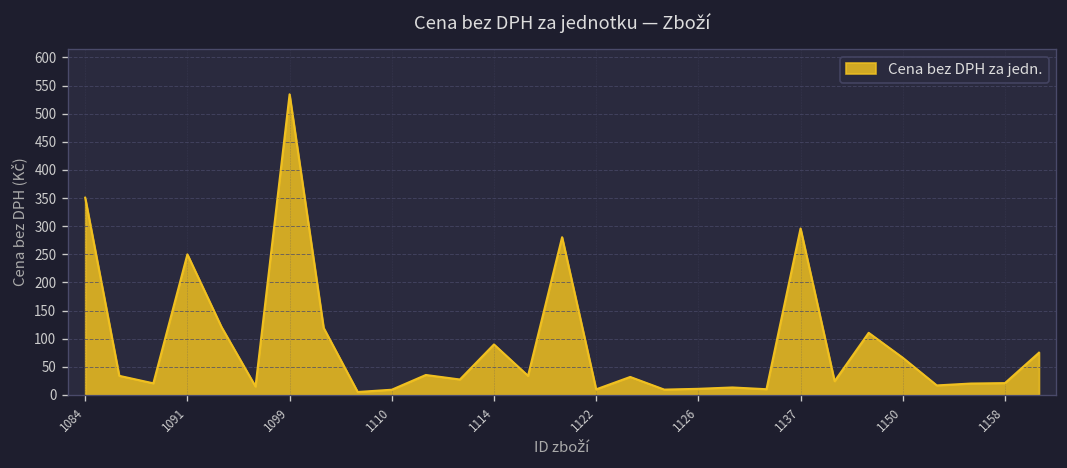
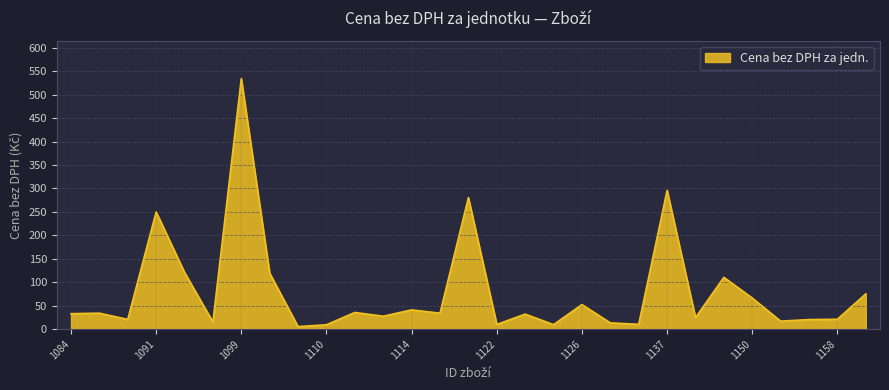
1084: 350 -> 30
1114: 90 -> 40
1126: 10 -> 50
